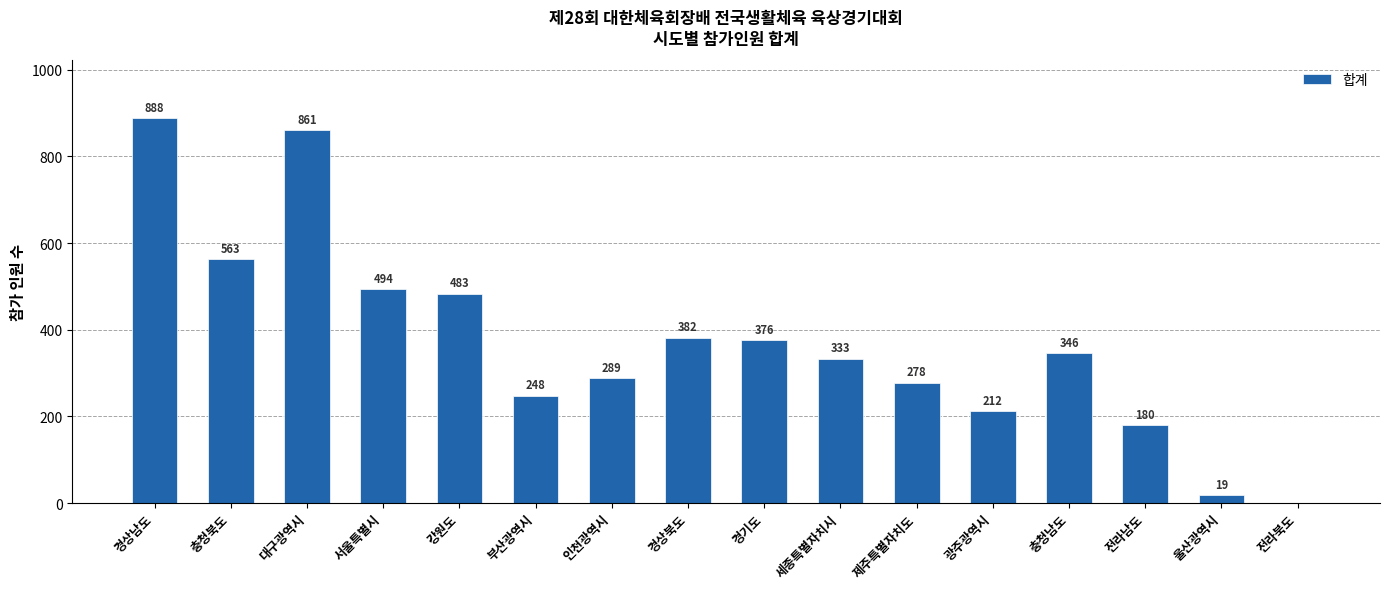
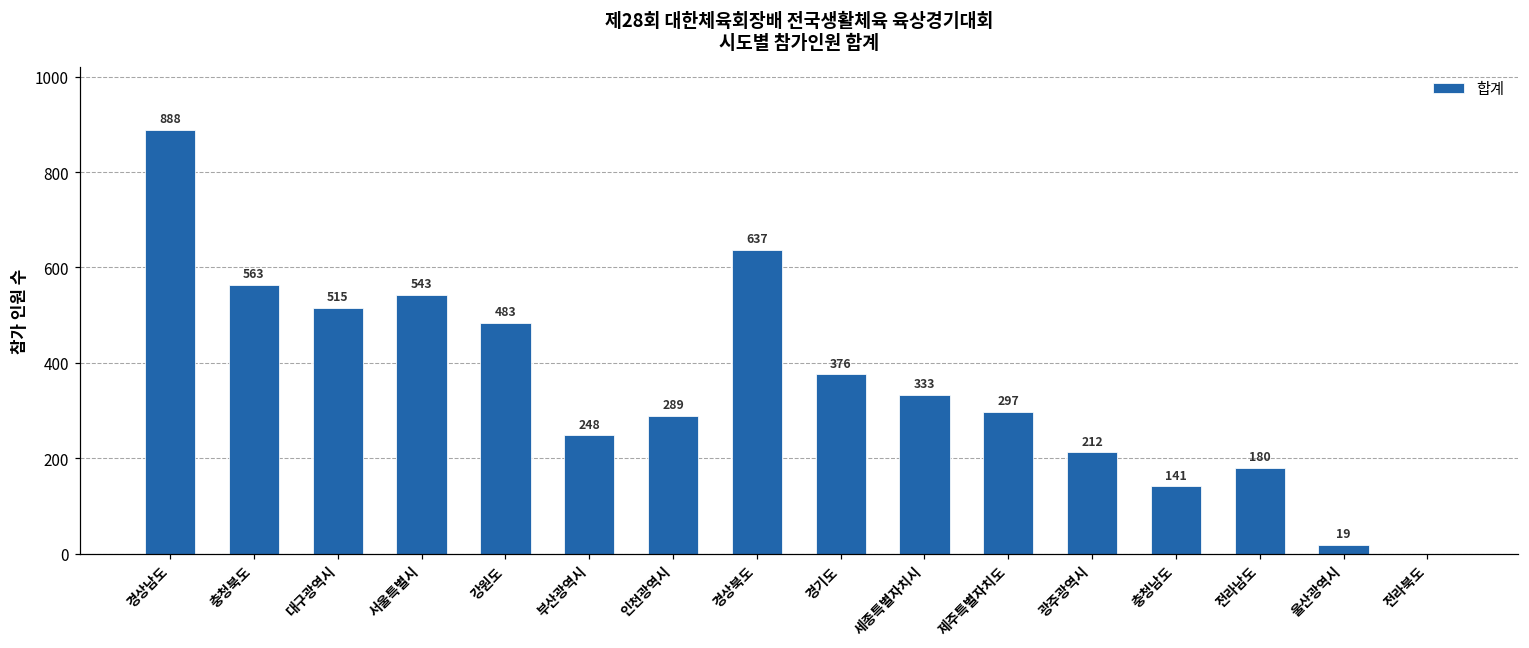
대구광역시: 861 -> 515
서울특별시: 494 -> 543
경상북도: 382 -> 637
제주특별자치도: 278 -> 297
충청남도: 346 -> 141
